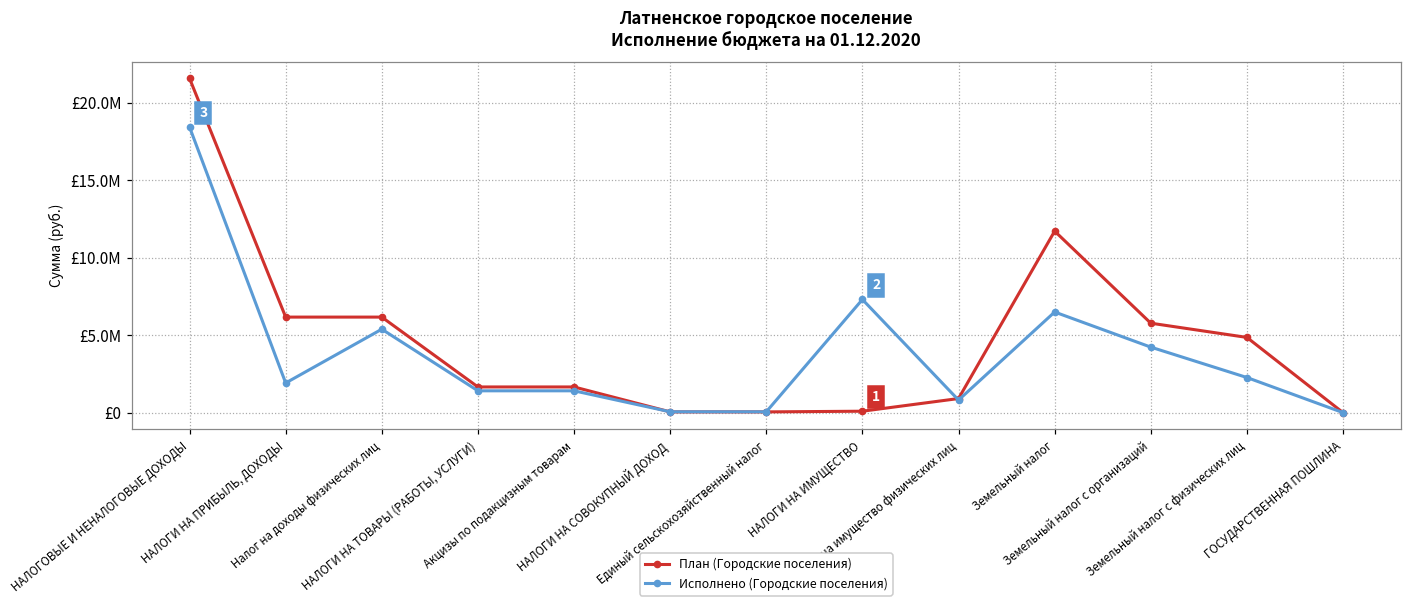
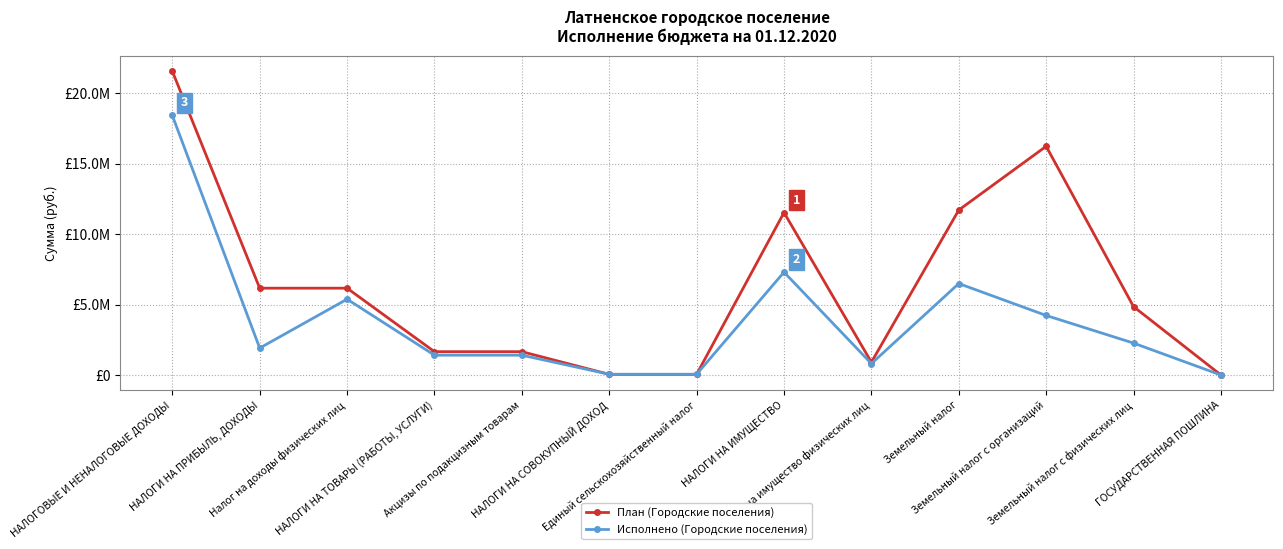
План (Городские поселения), НАЛОГИ НА ИМУЩЕСТВО: £100000 -> £11500000
План (Городские поселения), Земельный налог с организаций: £5800000 -> £16200000
